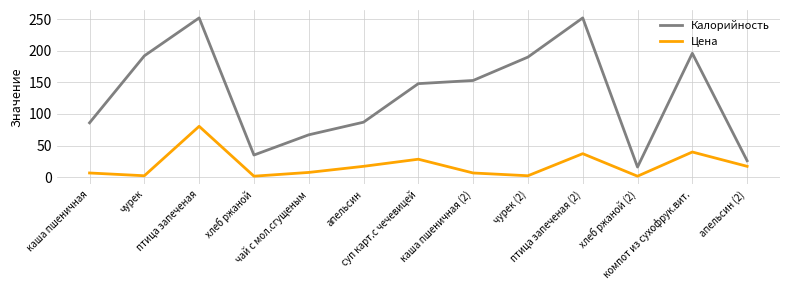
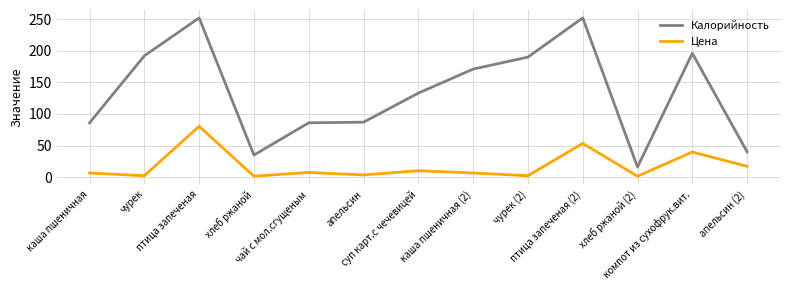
Калорийность, чай с мол.сгущеным: 70 -> 90
Цена, апельсин: 20 -> 0
Калорийность, суп карт.с чечевицей: 150 -> 130
Цена, суп карт.с чечевицей: 30 -> 10
Калорийность, каша пшеничная (2): 150 -> 170
Цена, птица запеченая (2): 40 -> 50
Калорийность, апельсин (2): 30 -> 40
